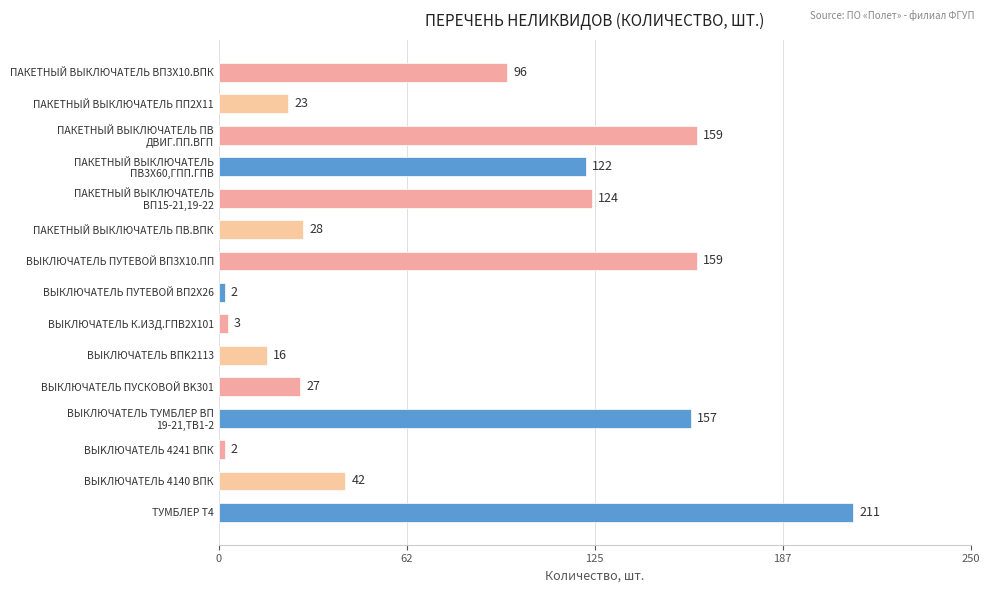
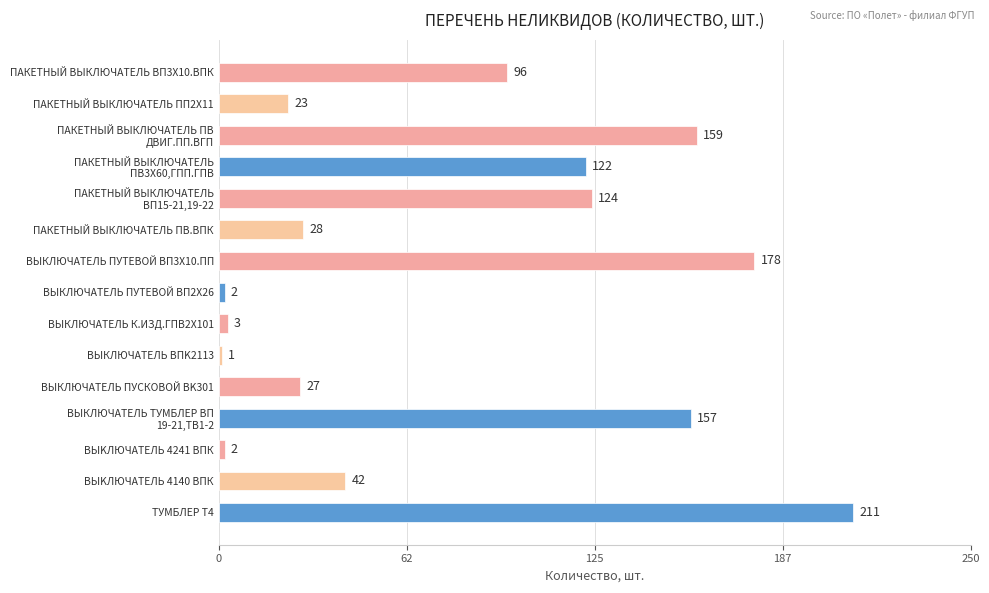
ВЫКЛЮЧАТЕЛЬ ПУТЕВОЙ ВП3Х10.ПП: 159 -> 178
ВЫКЛЮЧАТЕЛЬ BПK2113: 16 -> 1
